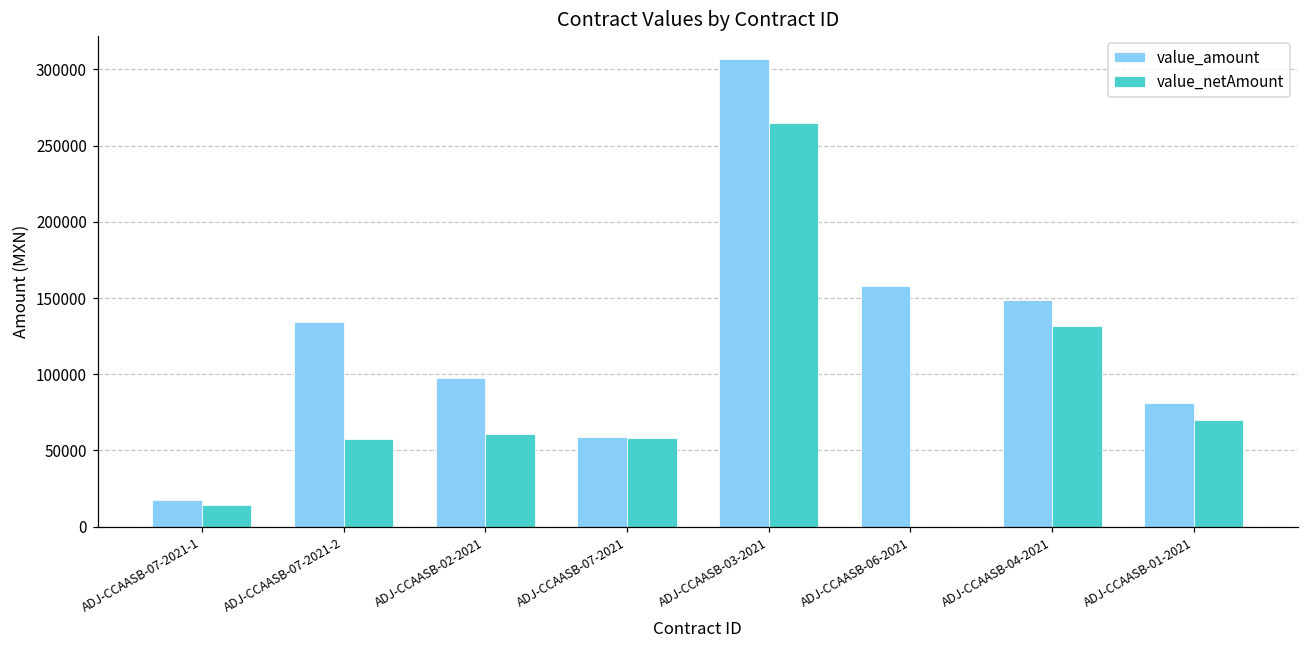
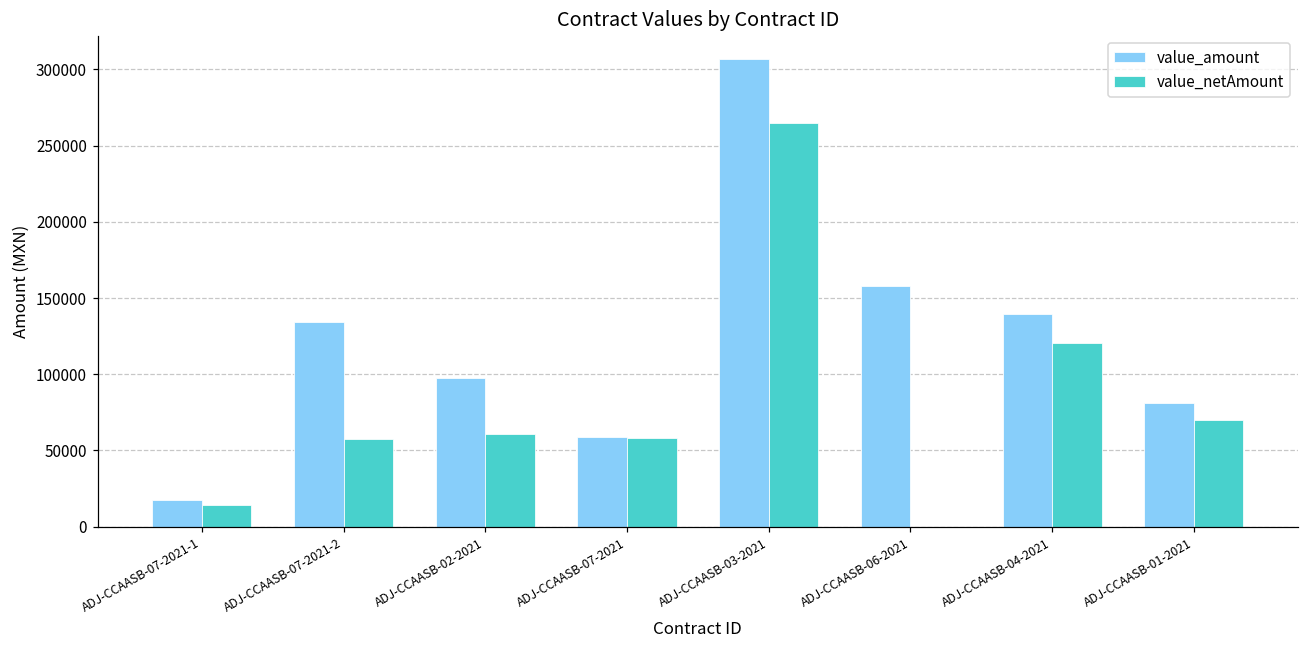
value_amount, ADJ-CCAASB-04-2021: 149000 -> 140000
value_netAmount, ADJ-CCAASB-04-2021: 132000 -> 120000
